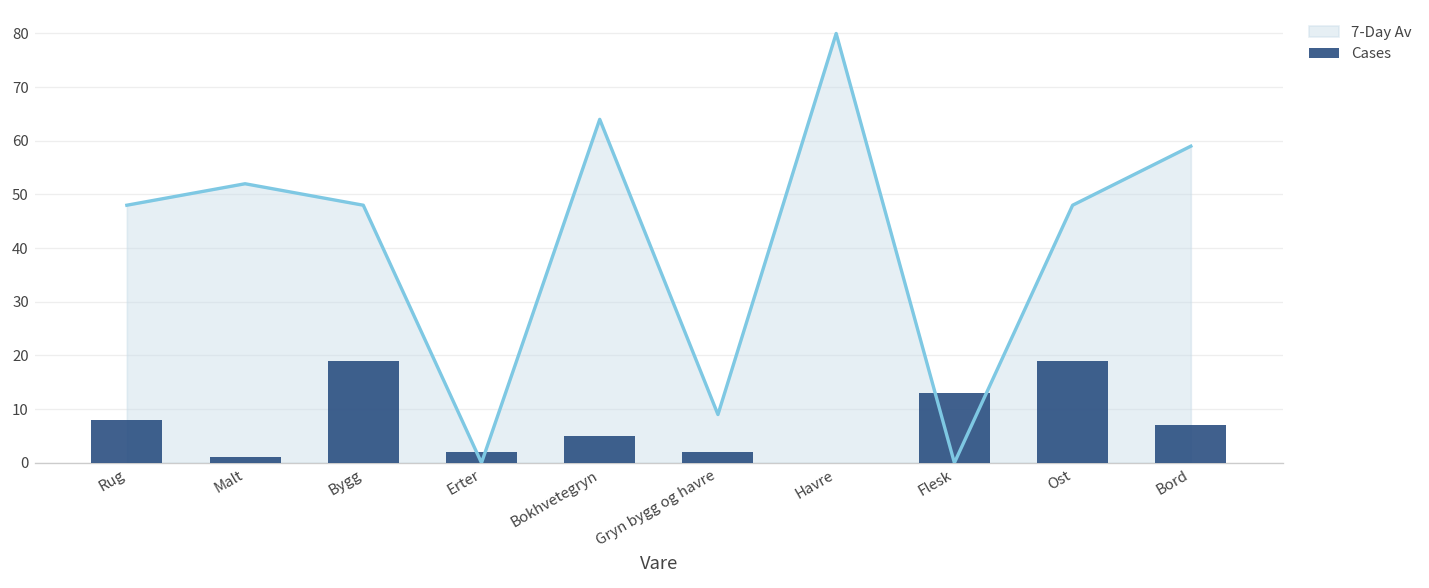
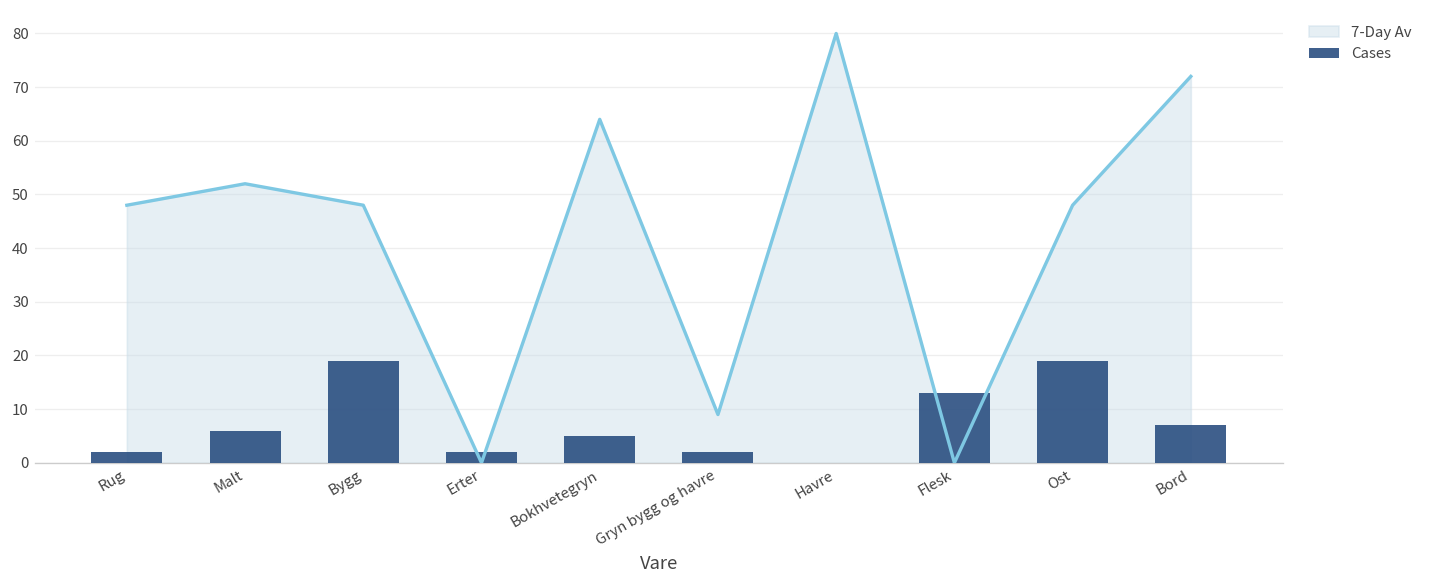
Cases, Rug: 8 -> 2
Cases, Malt: 1 -> 6
7-Day Av, Bord: 59 -> 72
